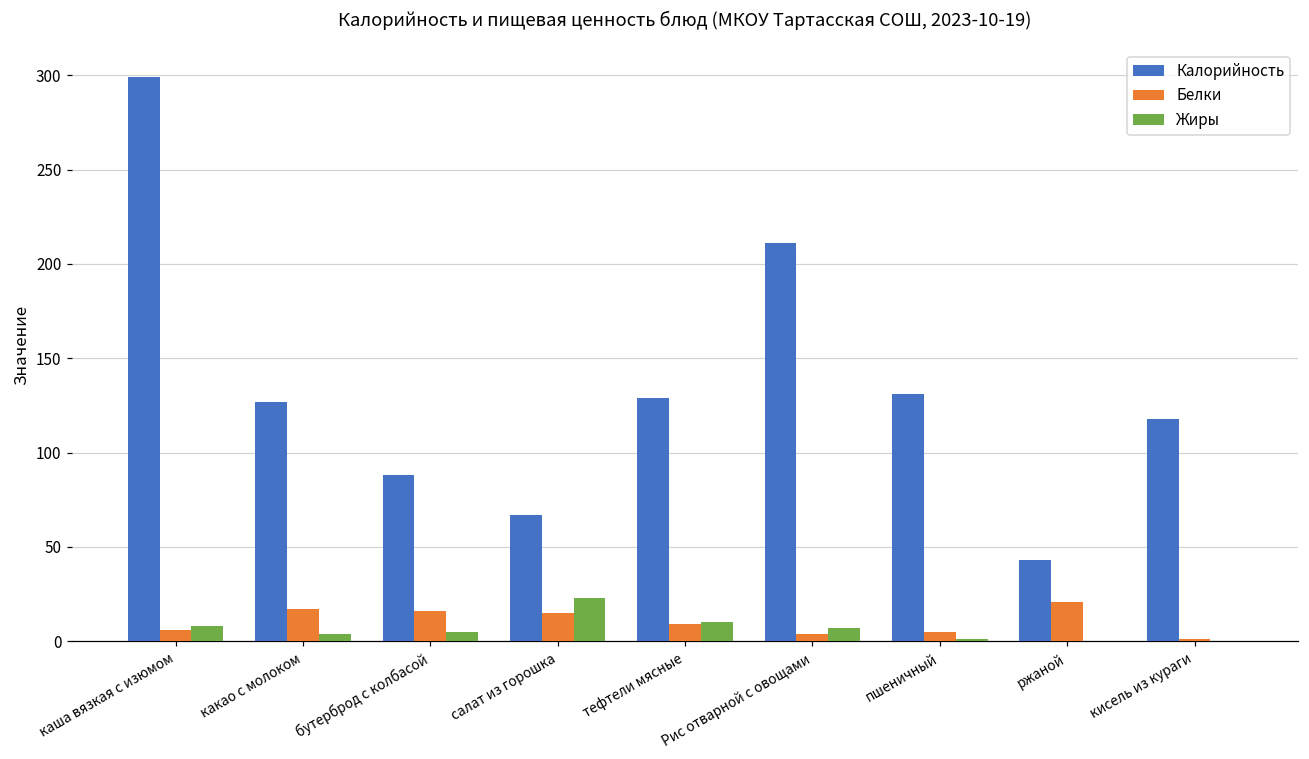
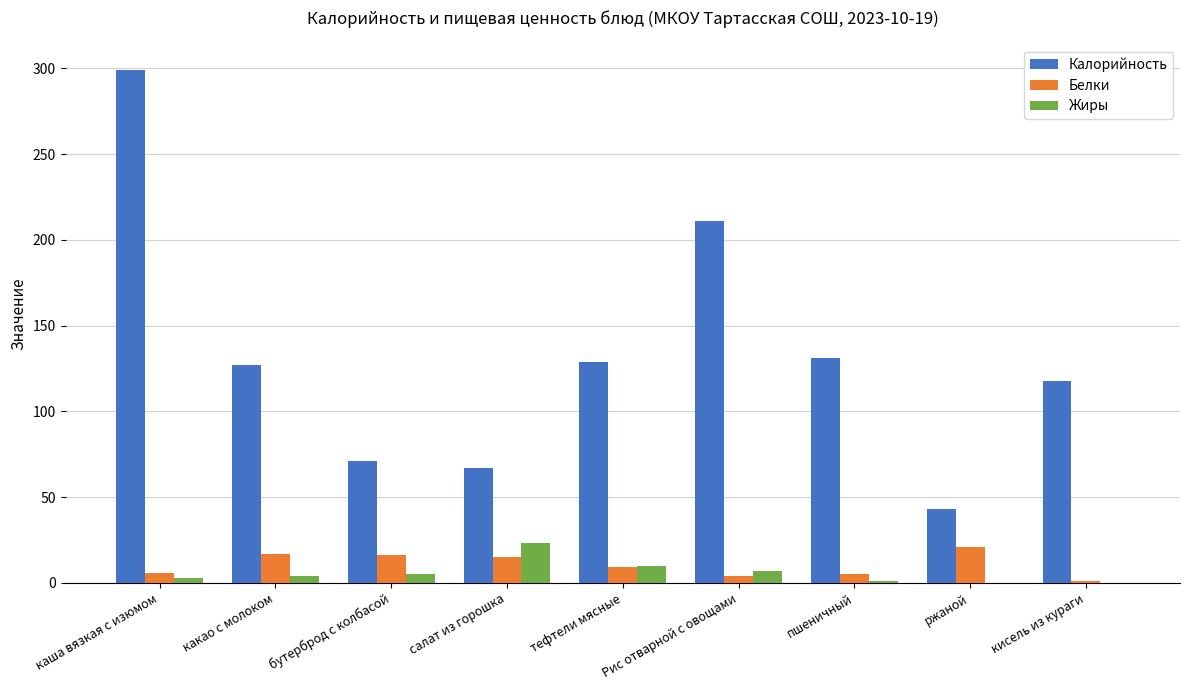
Жиры, каша вязкая с изюмом: 8 -> 3
Калорийность, бутерброд с колбасой: 88 -> 71
